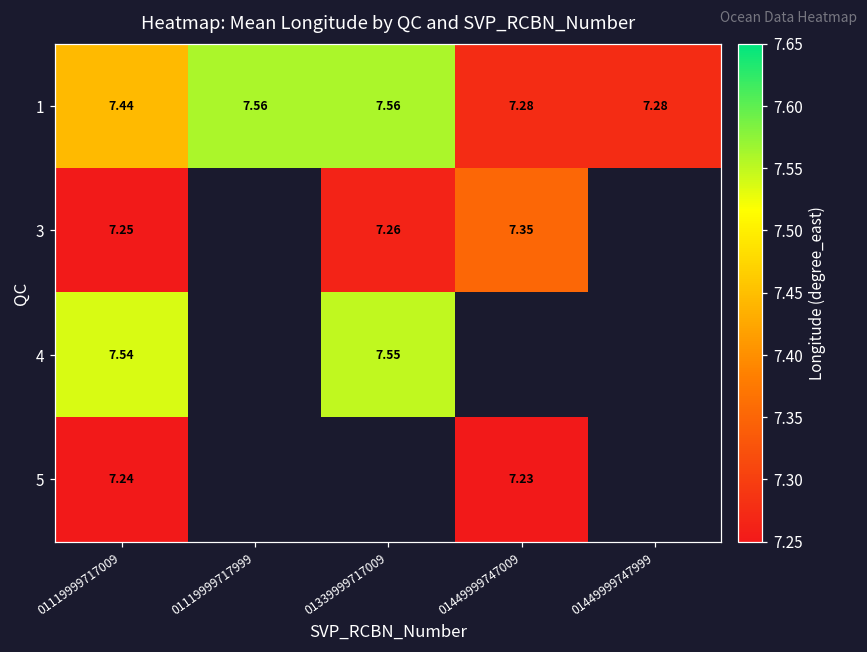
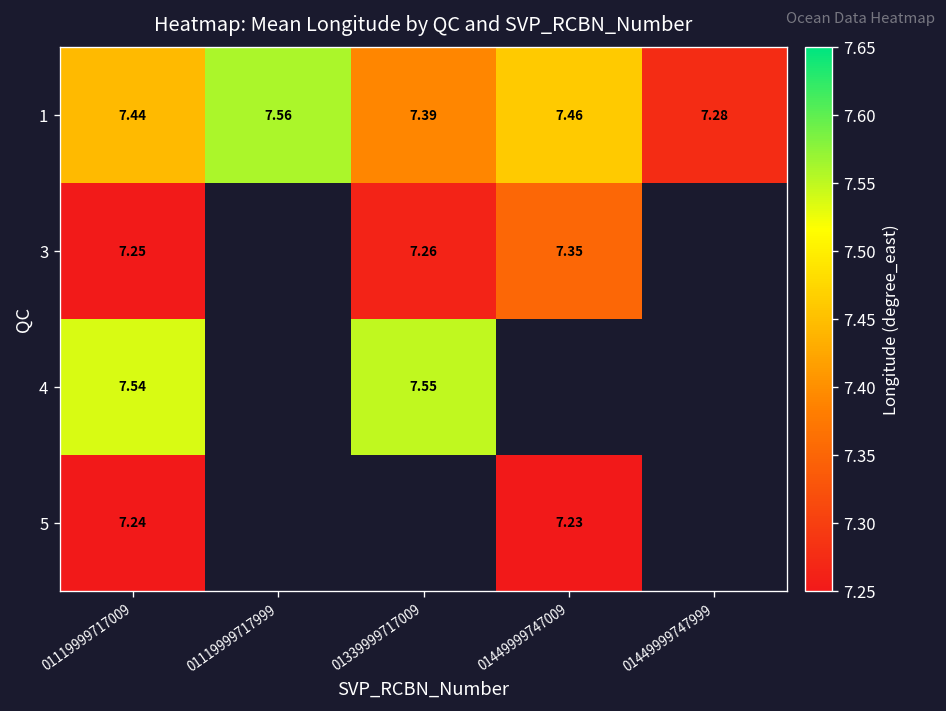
1, 01339999717009: 7.56 -> 7.39
1, 01449999747009: 7.28 -> 7.46
